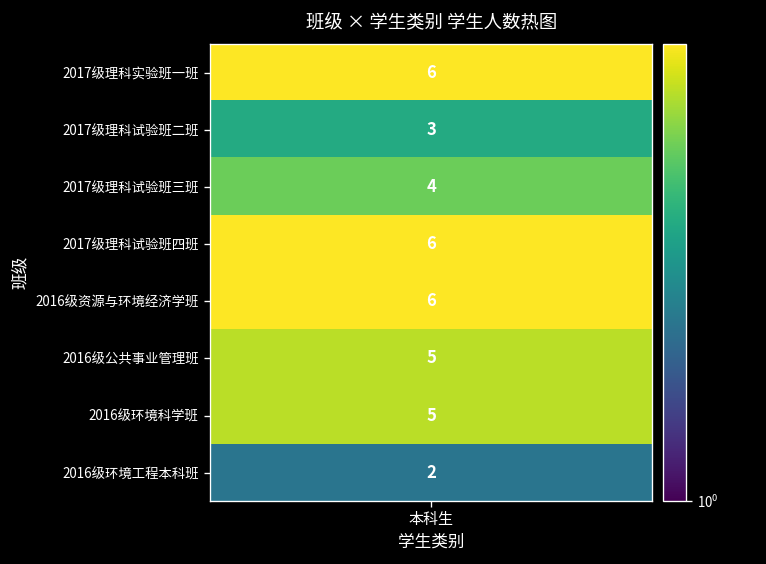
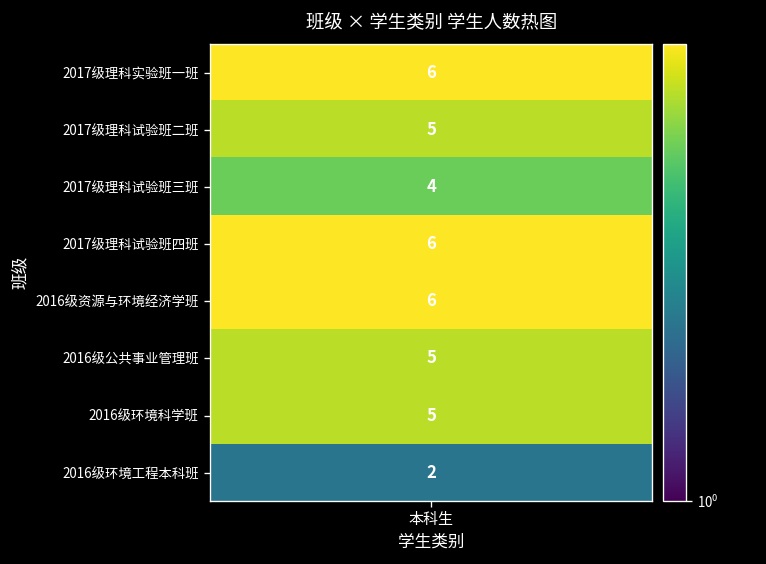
2017级理科试验班二班, 本科生: 3 -> 5
